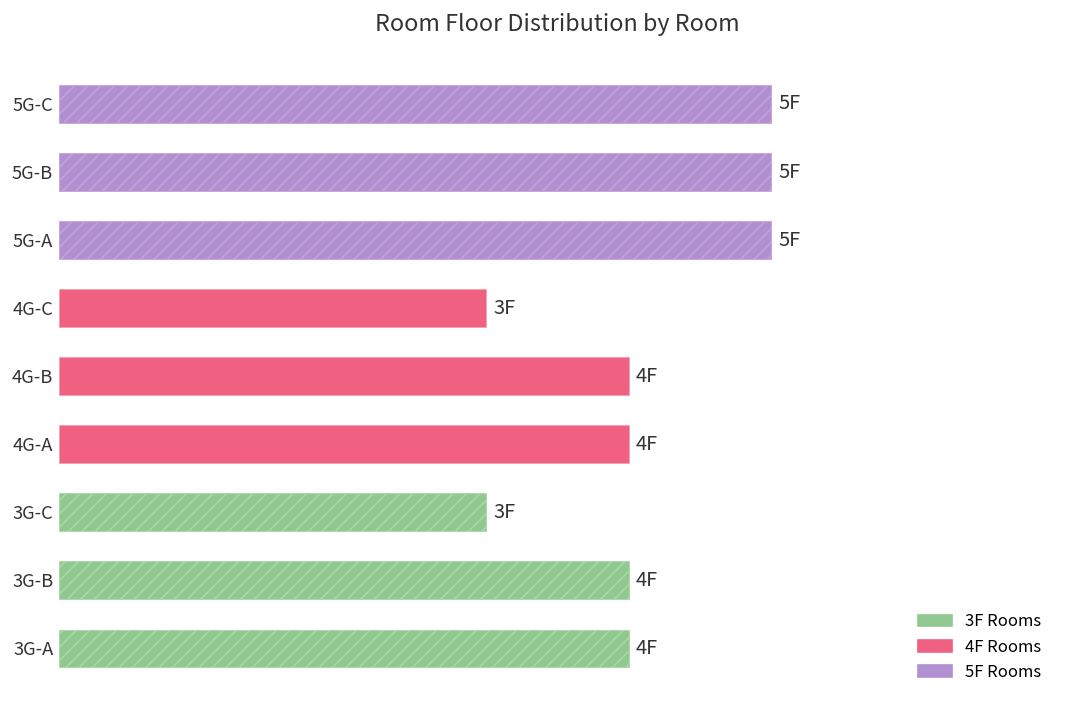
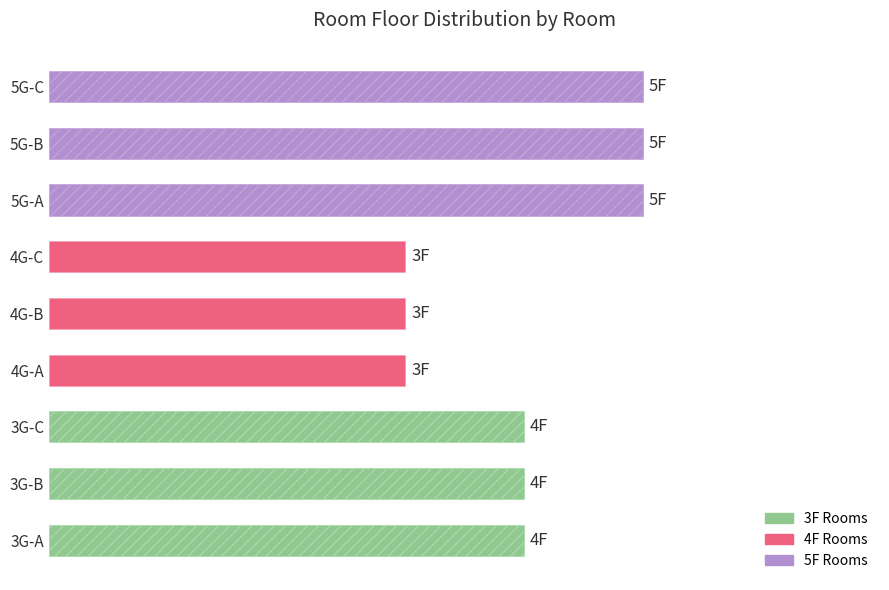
4G-B: 4F -> 3F
4G-A: 4F -> 3F
3G-C: 3F -> 4F
